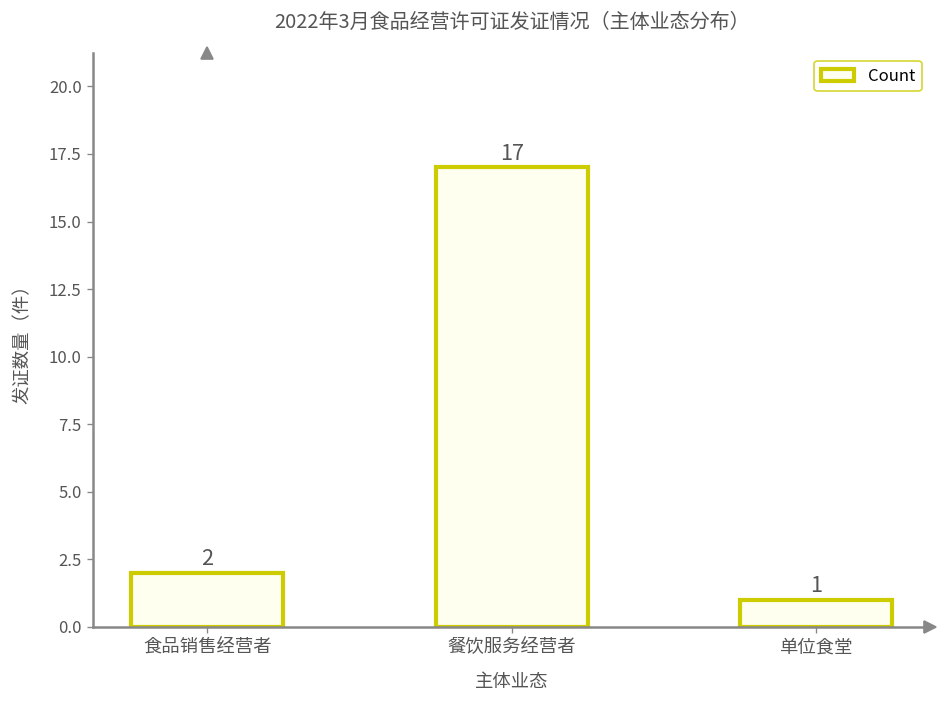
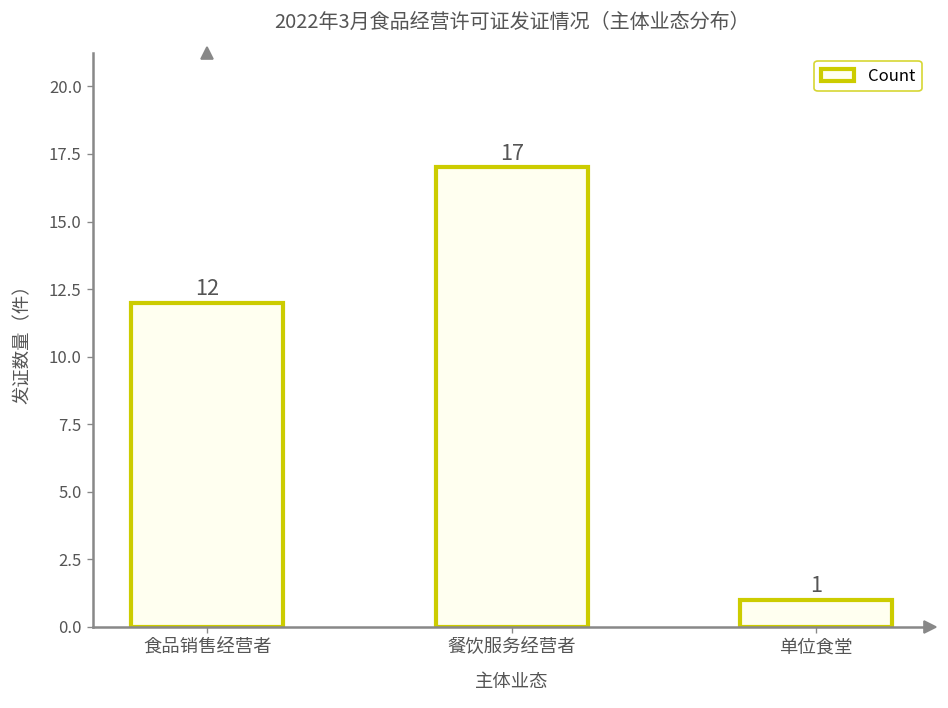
食品销售经营者: 2 -> 12
